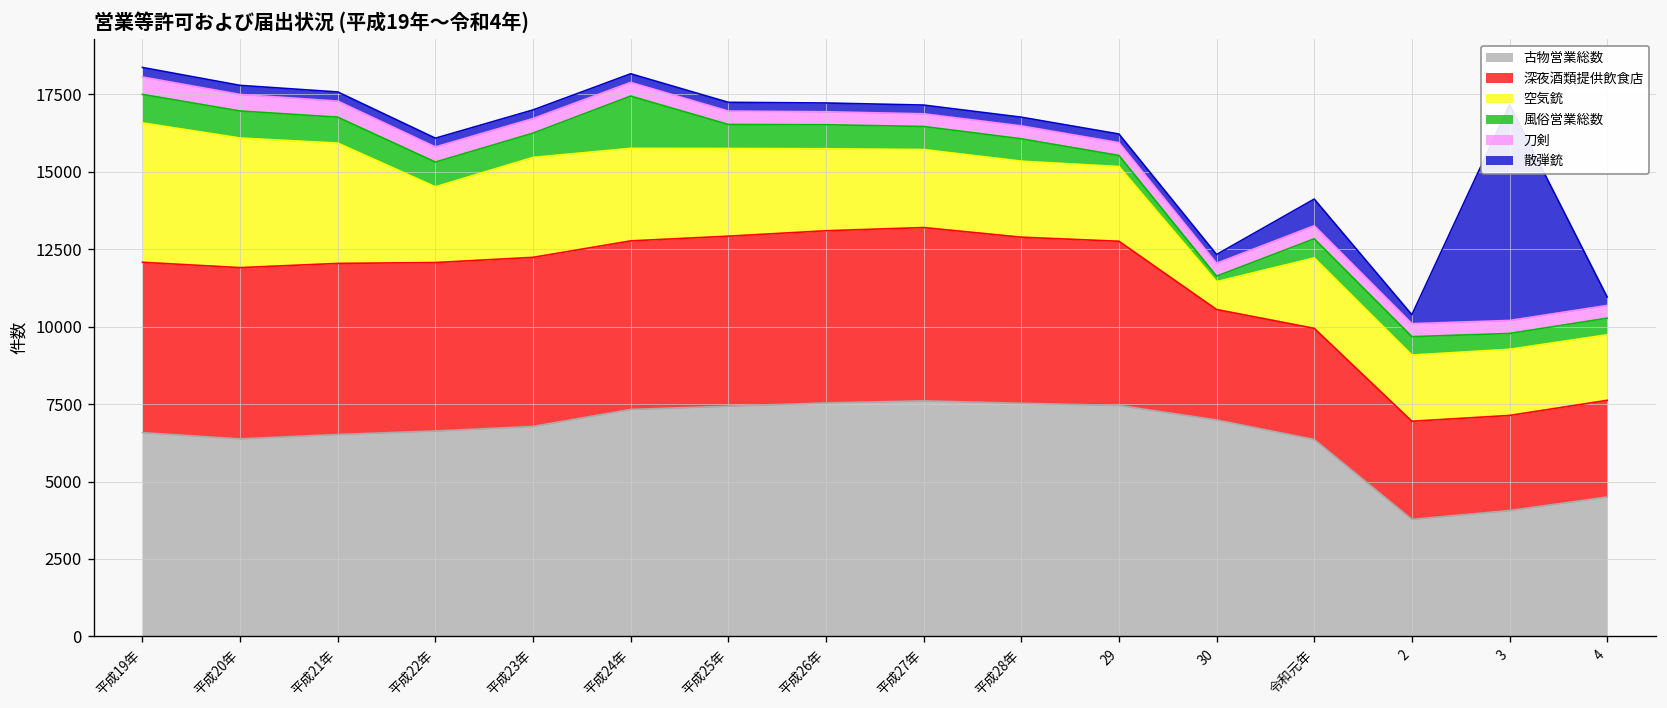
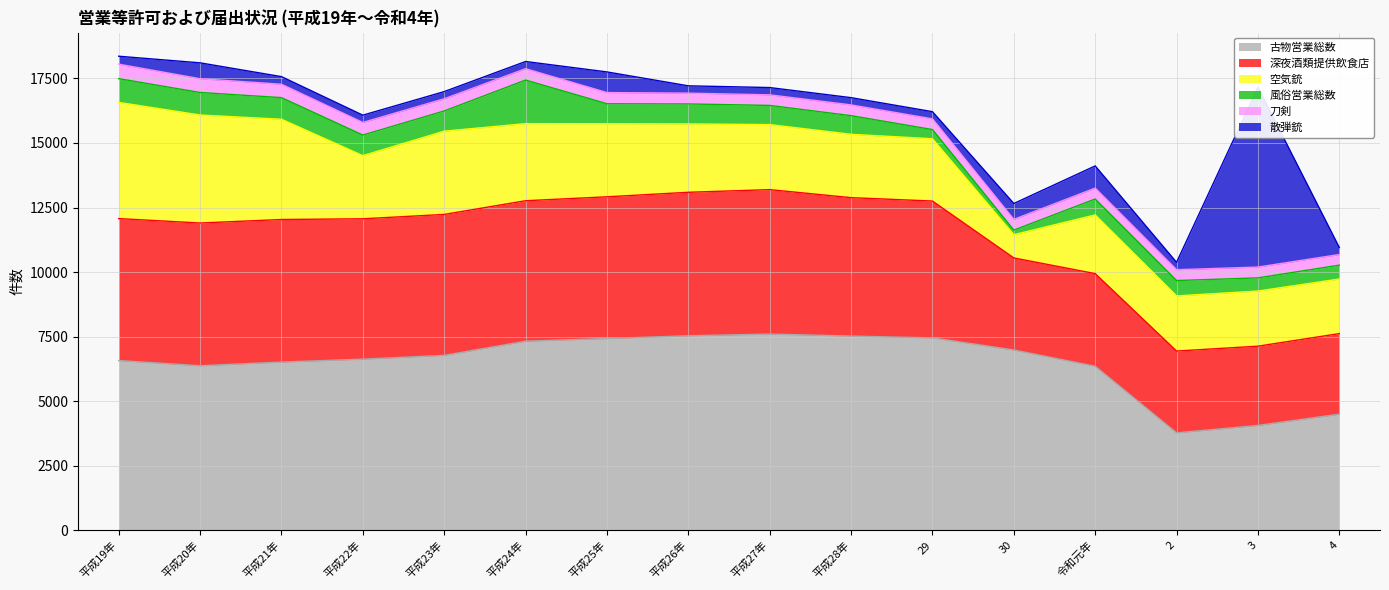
散弾銃, 平成20年: 300 -> 600
散弾銃, 平成25年: 300 -> 800
散弾銃, 30: 300 -> 600
